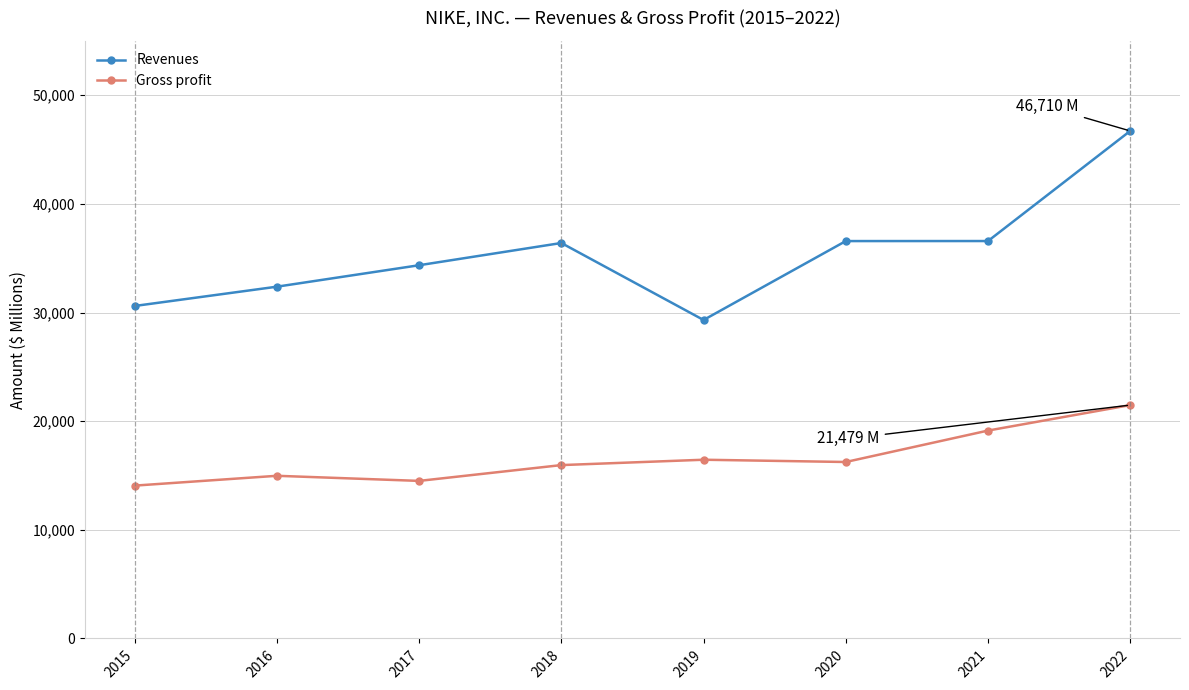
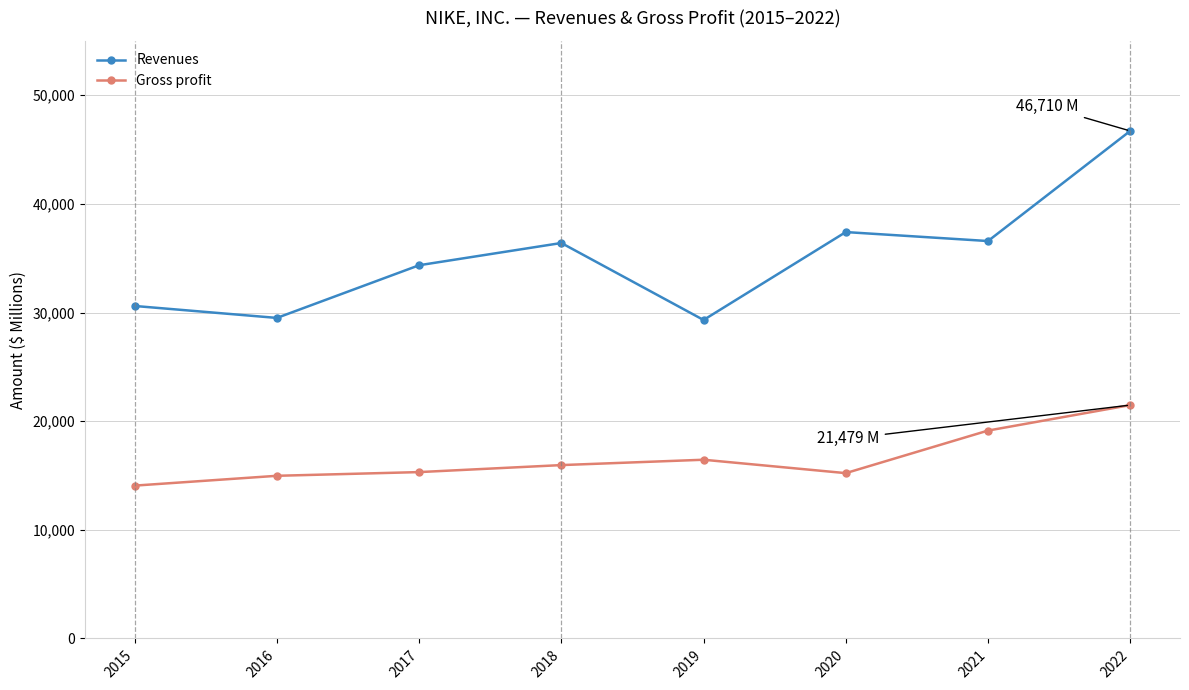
Revenues, 2016: 32,400 -> 29,500
Gross profit, 2017: 14,500 -> 15,300
Revenues, 2020: 36,600 -> 37,400
Gross profit, 2020: 16,200 -> 15,200
